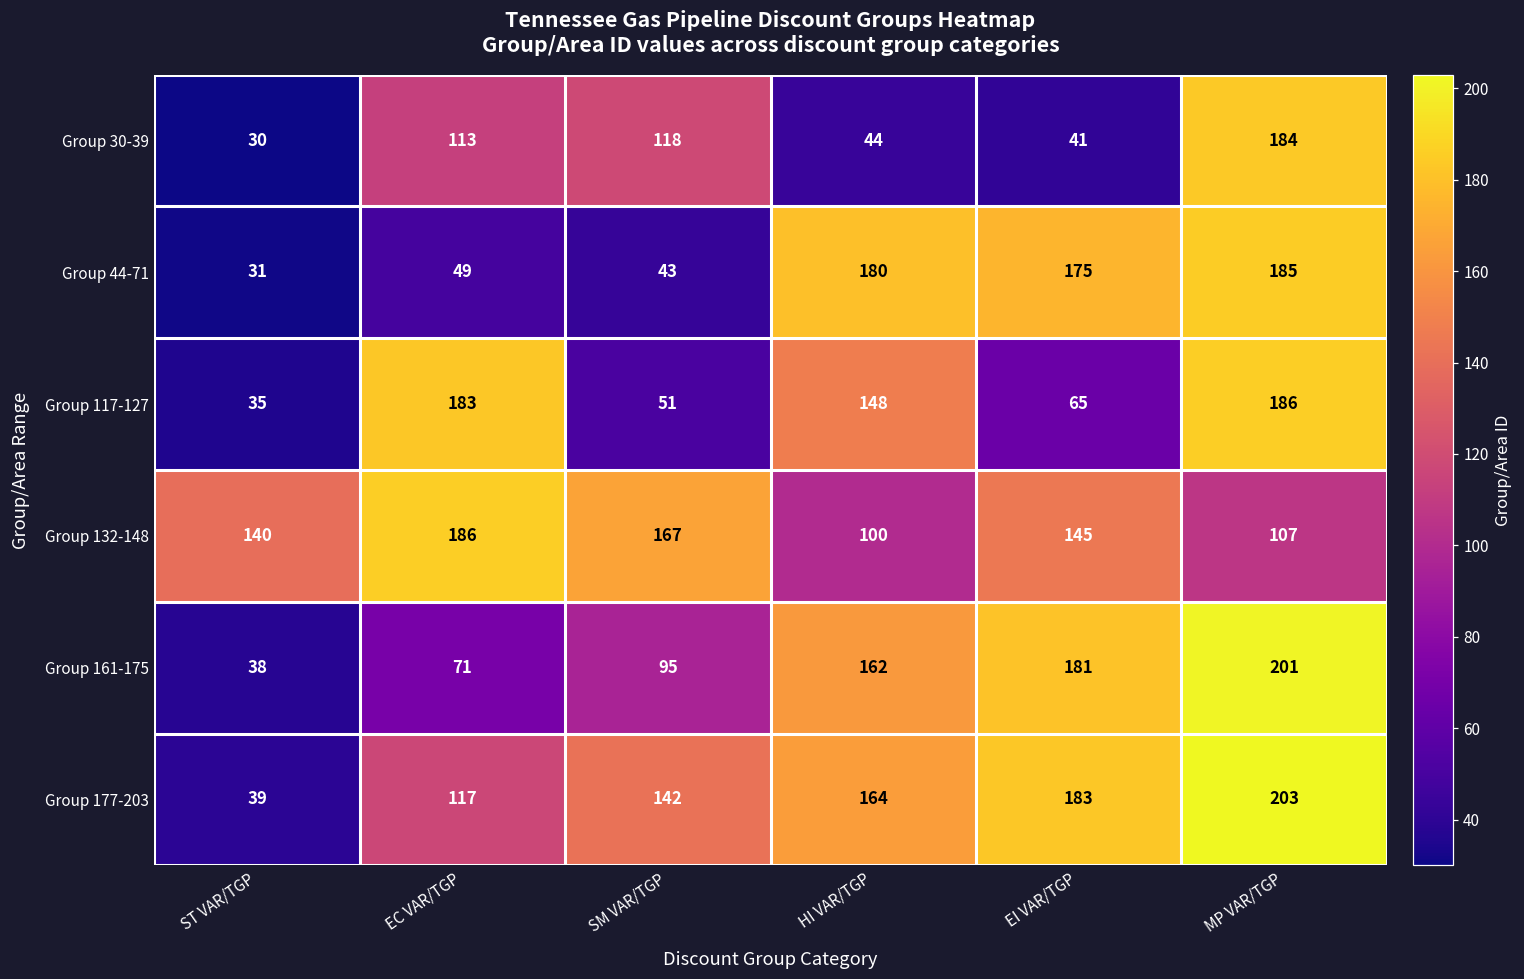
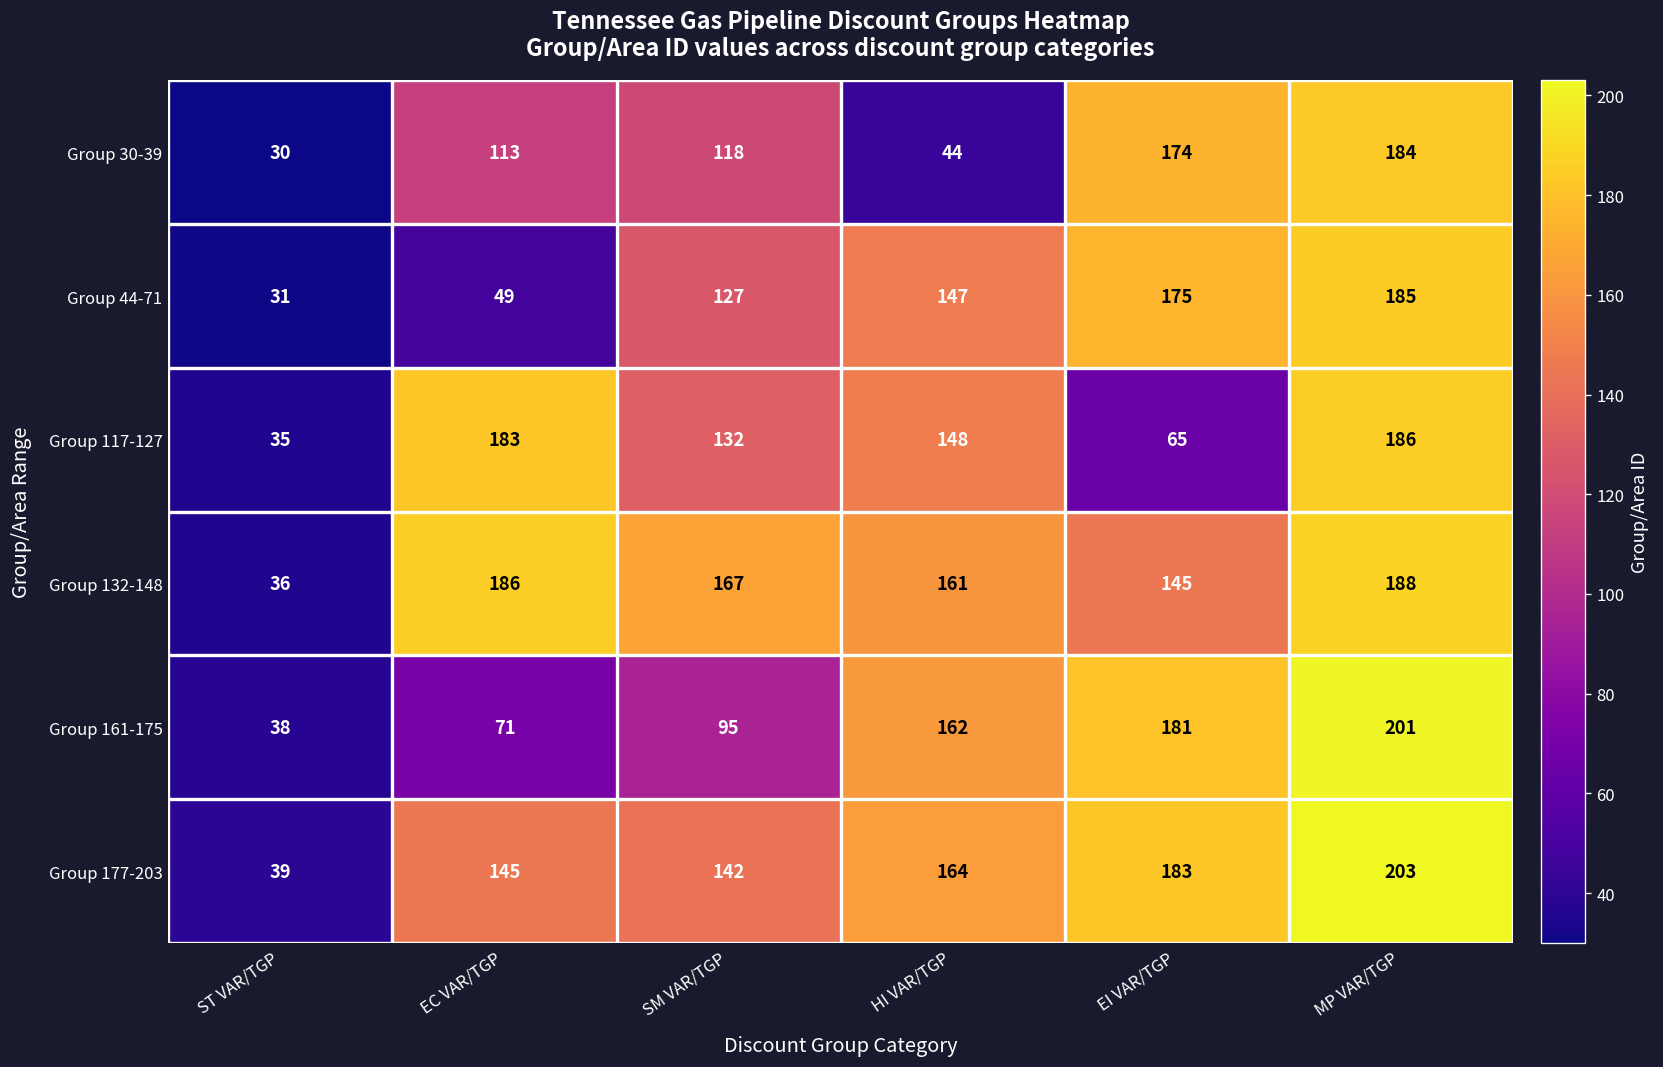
Group 30-39, EI VAR/TGP: 41 -> 174
Group 44-71, SM VAR/TGP: 43 -> 127
Group 44-71, HI VAR/TGP: 180 -> 147
Group 117-127, SM VAR/TGP: 51 -> 132
Group 132-148, ST VAR/TGP: 140 -> 36
Group 132-148, HI VAR/TGP: 100 -> 161
Group 132-148, MP VAR/TGP: 107 -> 188
Group 177-203, EC VAR/TGP: 117 -> 145
